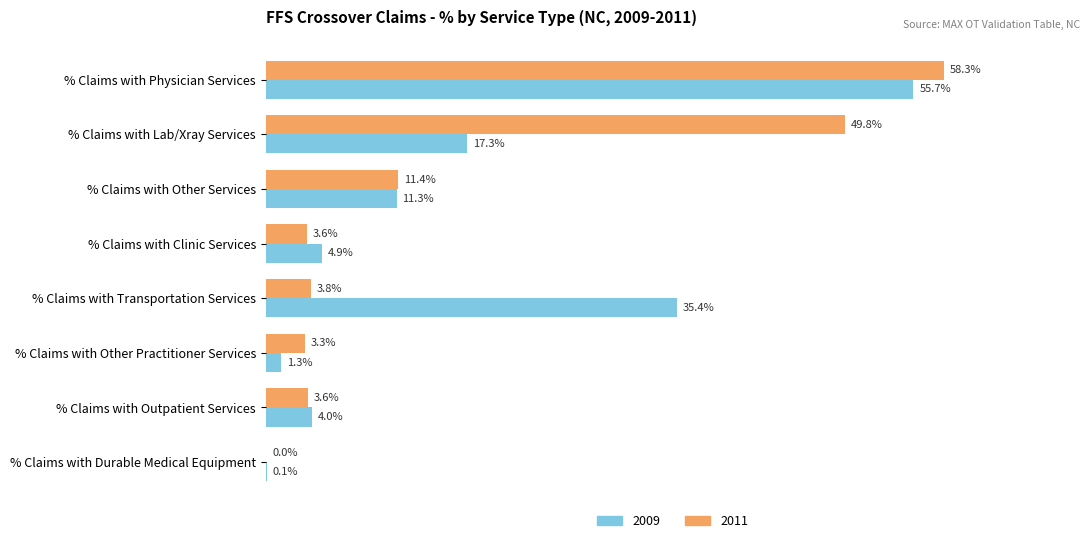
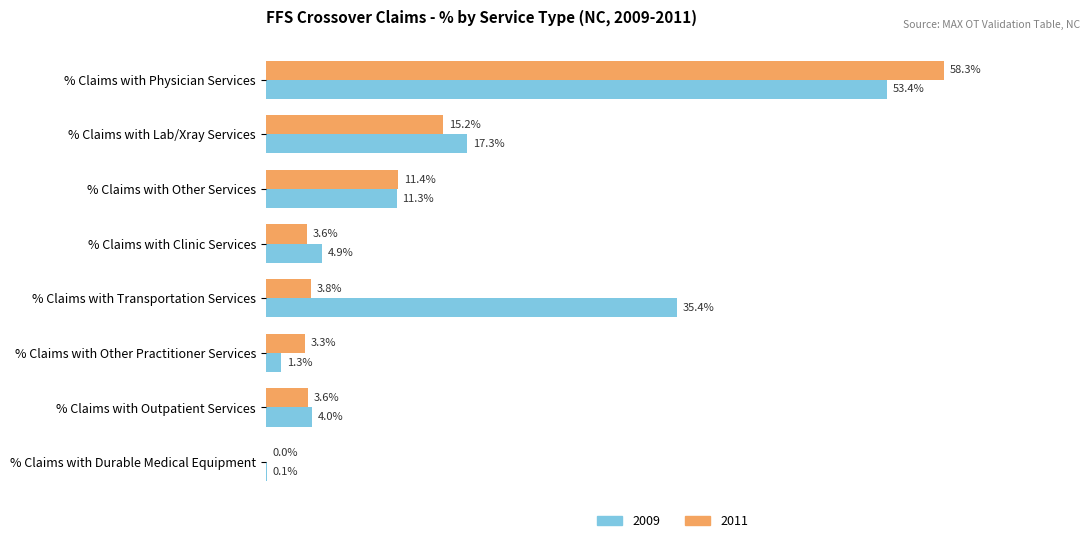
2009, % Claims with Physician Services: 55.7% -> 53.4%
2011, % Claims with Lab/Xray Services: 49.8% -> 15.2%
